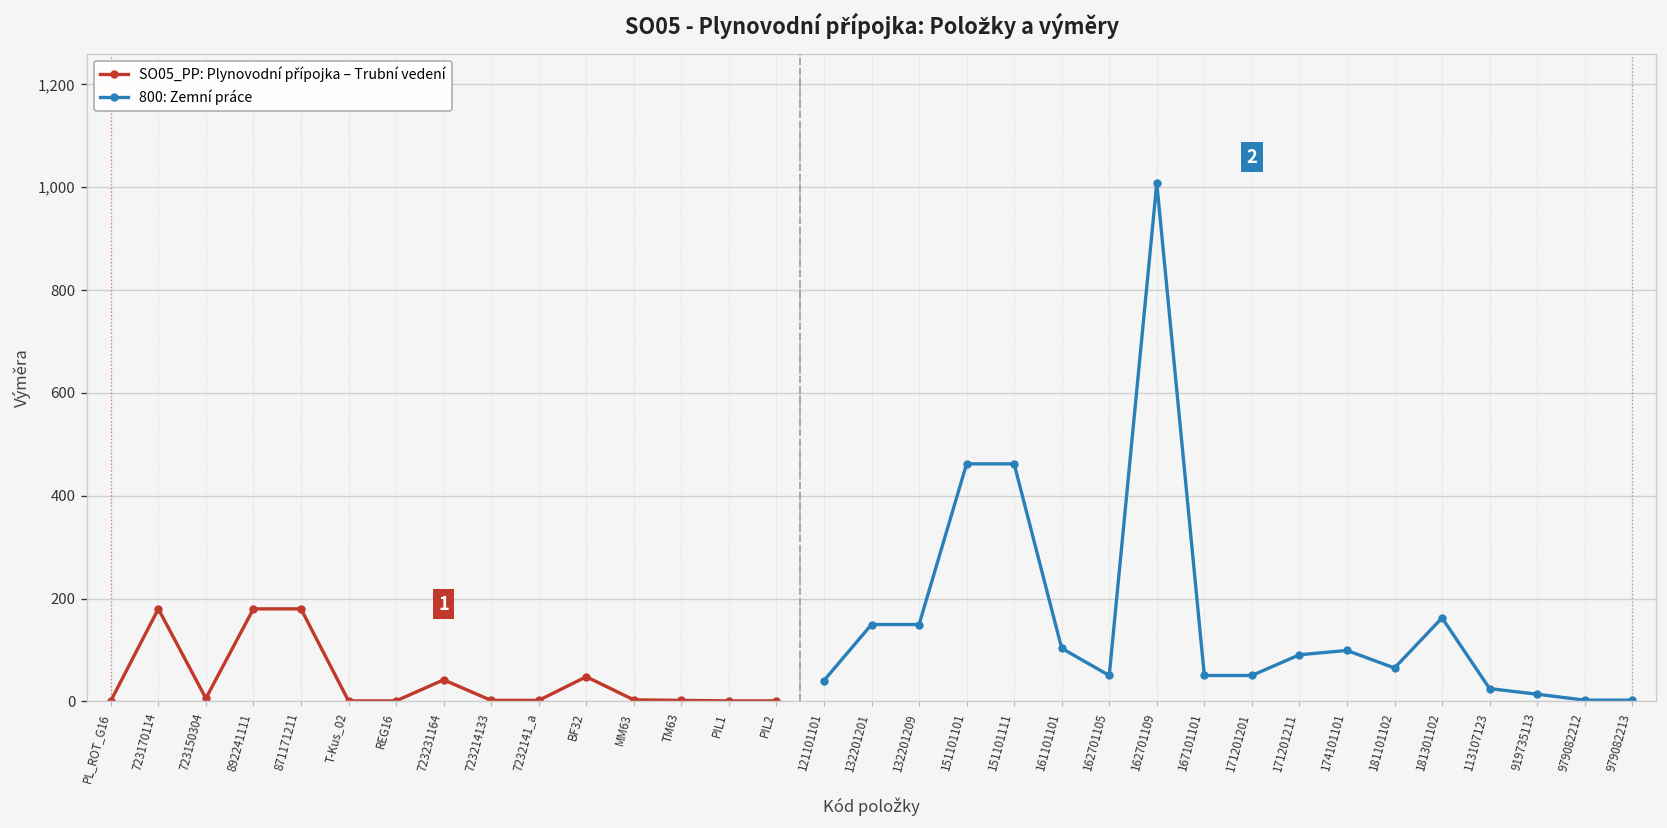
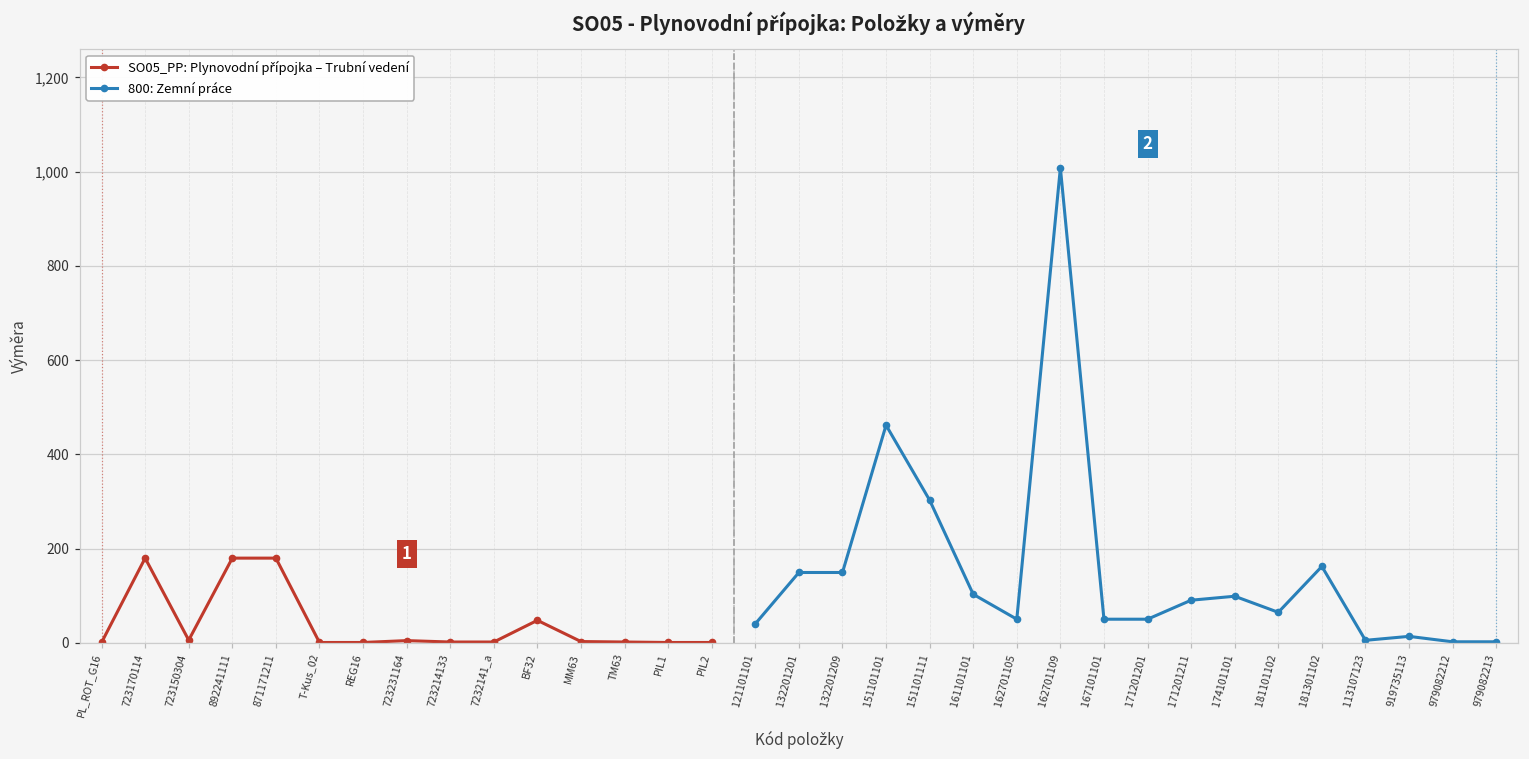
SO05_PP: Plynovodní přípojka – Trubní vedení, 723231164: 40 -> 10
800: Zemní práce, 151101111: 460 -> 300
800: Zemní práce, 113107123: 20 -> 10
